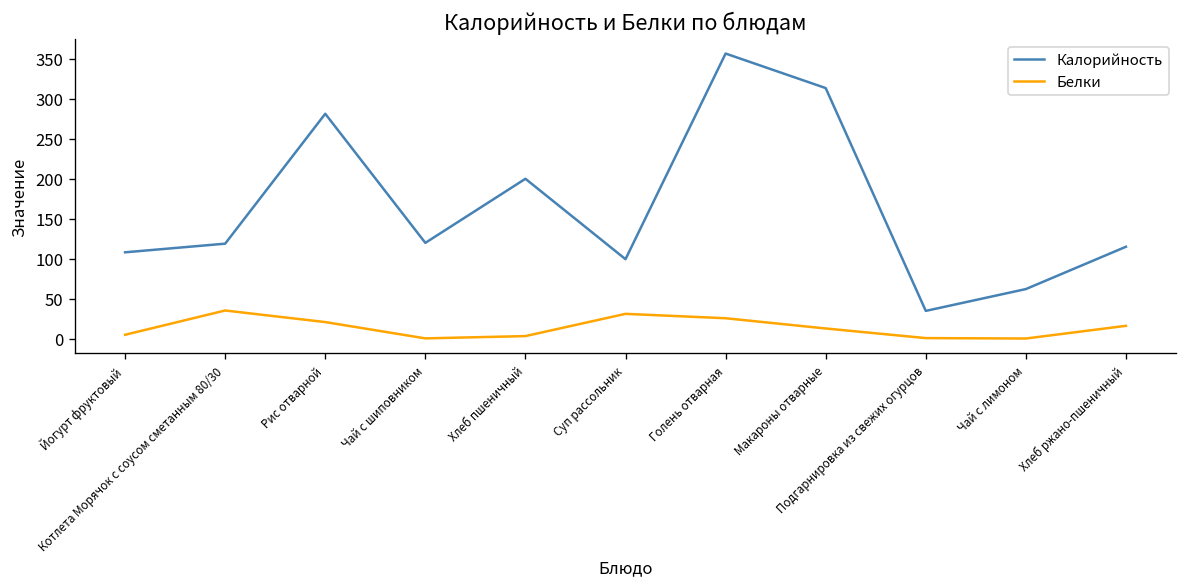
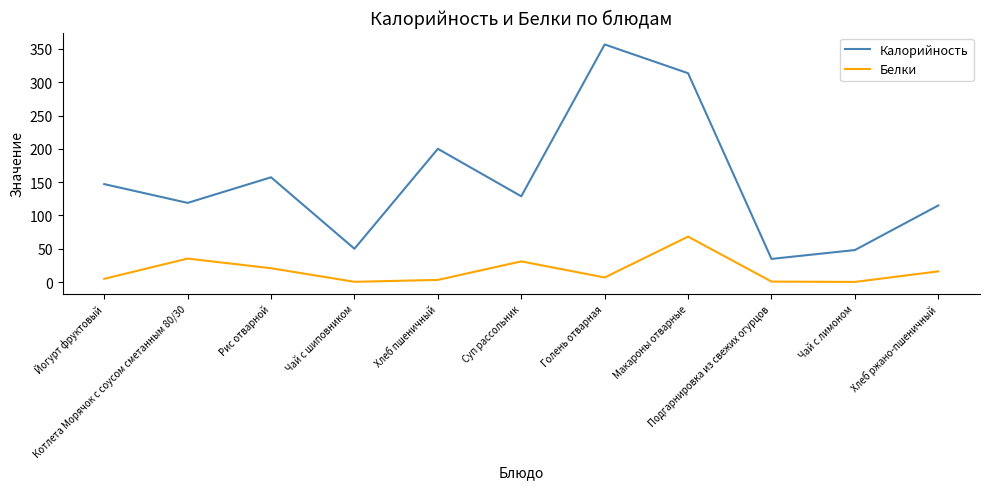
Калорийность, Йогурт фруктовый: 110 -> 150
Калорийность, Рис отварной: 280 -> 160
Калорийность, Чай с шиповником: 120 -> 50
Калорийность, Суп рассольник: 100 -> 130
Белки, Голень отварная: 30 -> 10
Белки, Макароны отварные: 10 -> 70
Калорийность, Чай с лимоном: 60 -> 50
